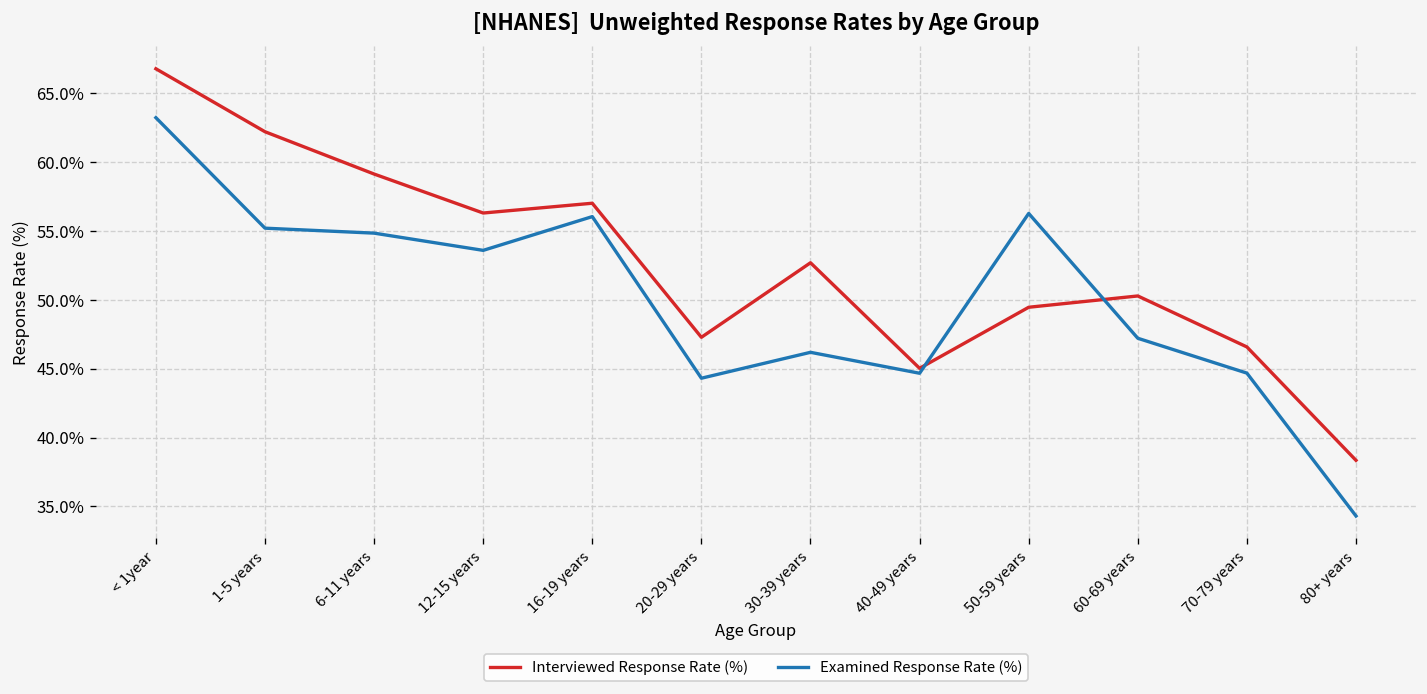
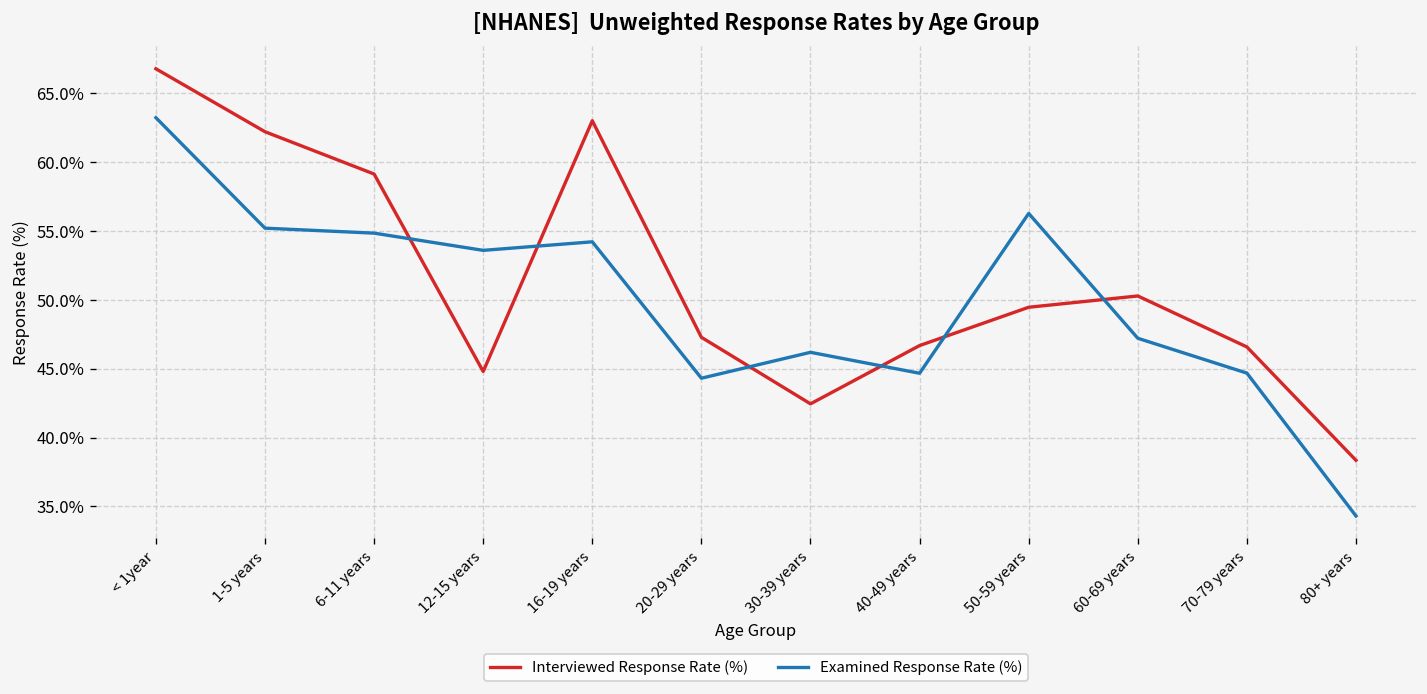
Interviewed Response Rate (%), 12-15 years: 56.3% -> 44.8%
Interviewed Response Rate (%), 16-19 years: 57.0% -> 63.0%
Examined Response Rate (%), 16-19 years: 56.0% -> 54.2%
Interviewed Response Rate (%), 30-39 years: 52.7% -> 42.5%
Interviewed Response Rate (%), 40-49 years: 45.0% -> 46.7%
